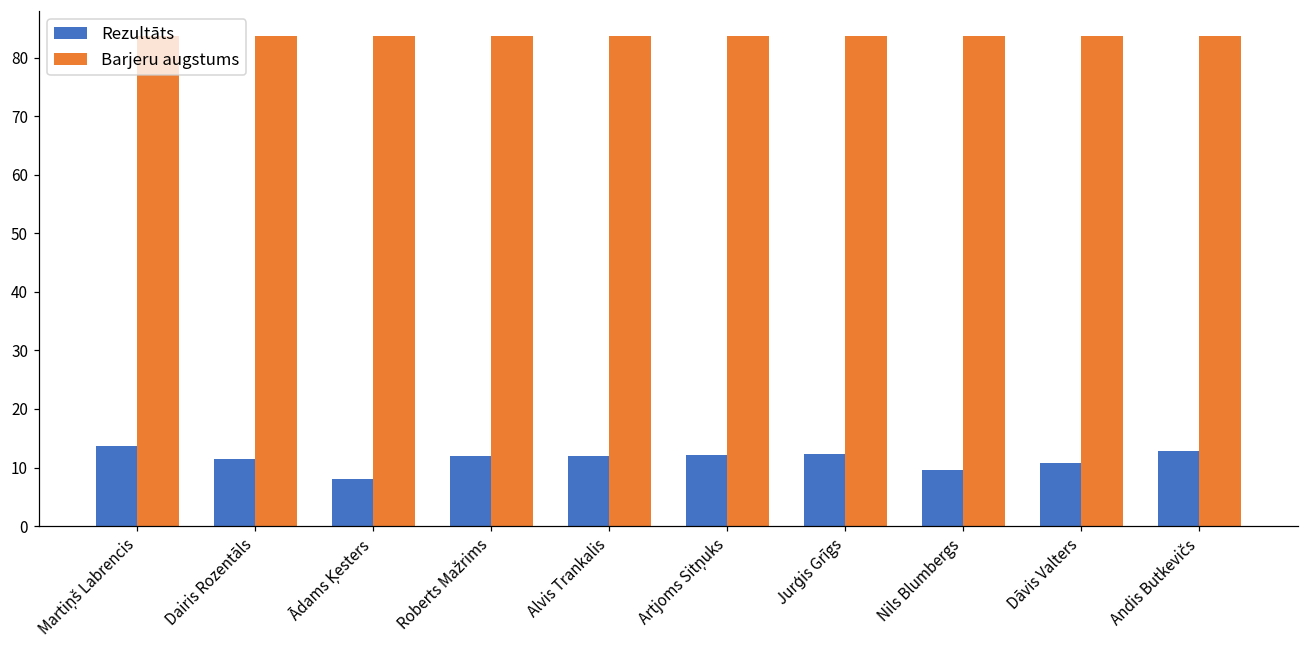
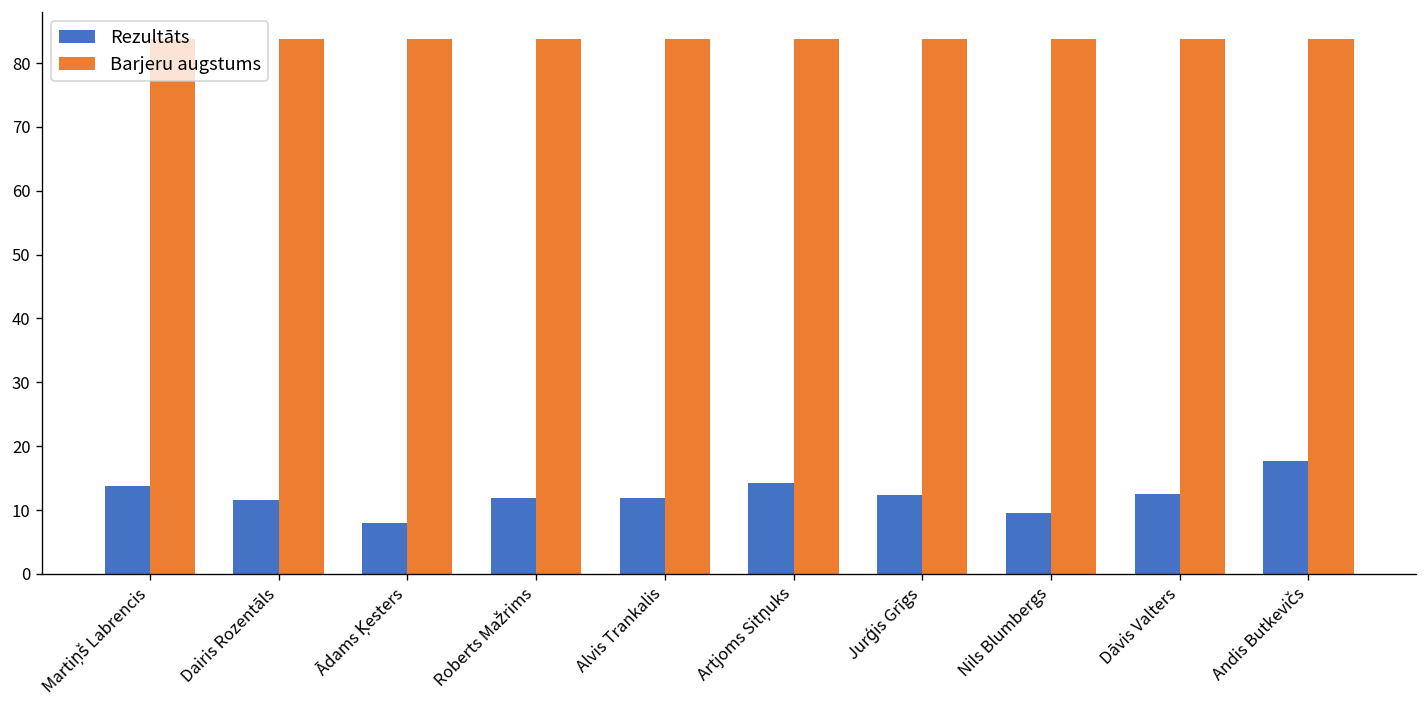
Rezultāts, Artjoms Sitņuks: 12 -> 14
Rezultāts, Dāvis Valters: 11 -> 13
Rezultāts, Andis Butkevičs: 13 -> 18
